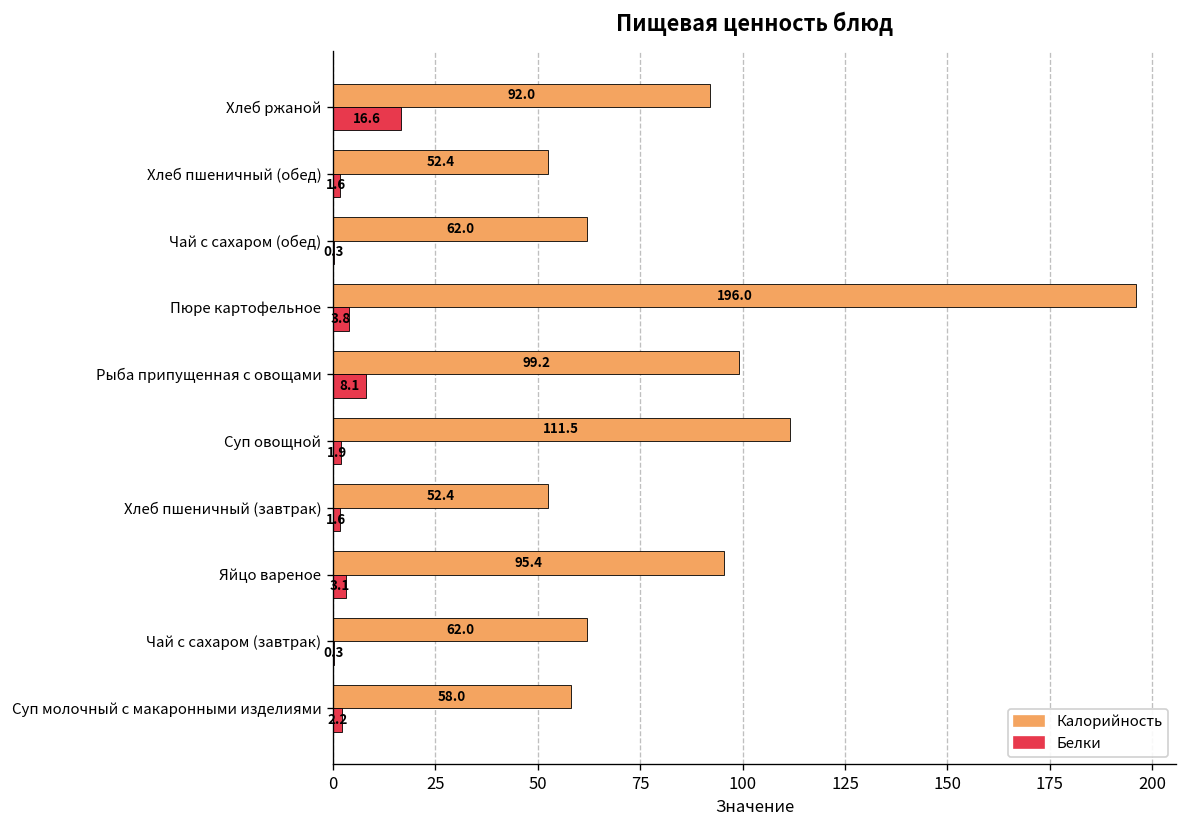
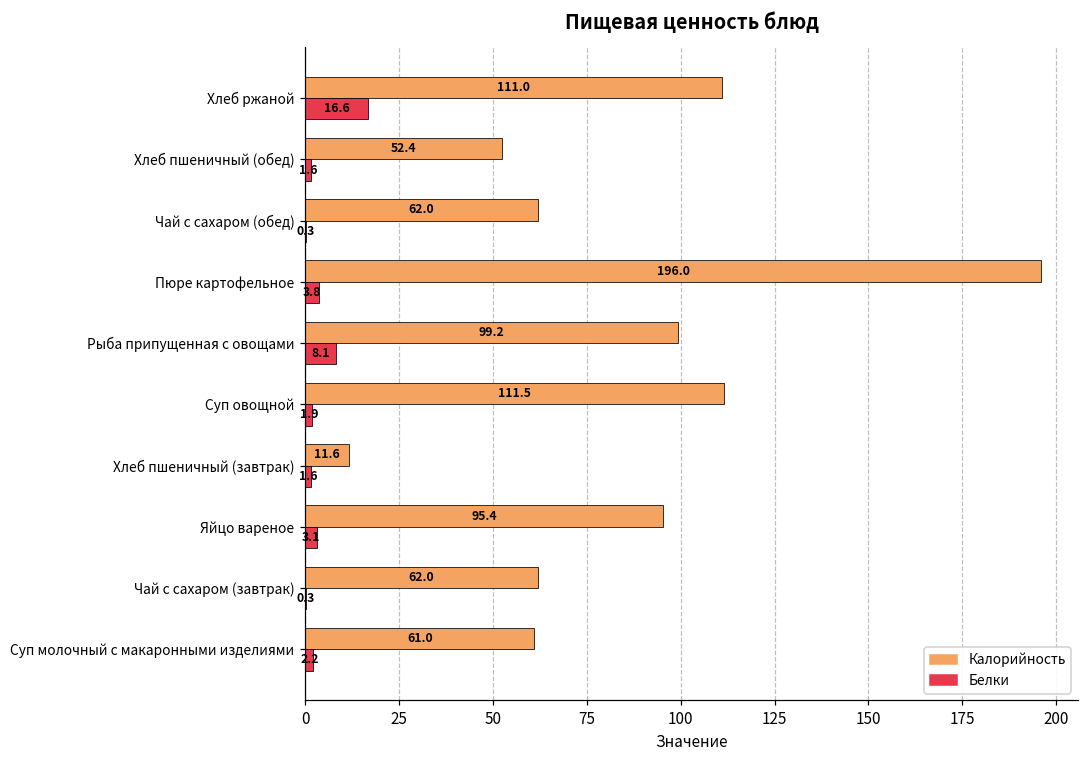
Калорийность, Хлеб ржаной: 92.0 -> 111.0
Калорийность, Хлеб пшеничный (завтрак): 52.4 -> 11.6
Калорийность, Суп молочный с макаронными изделиями: 58.0 -> 61.0
